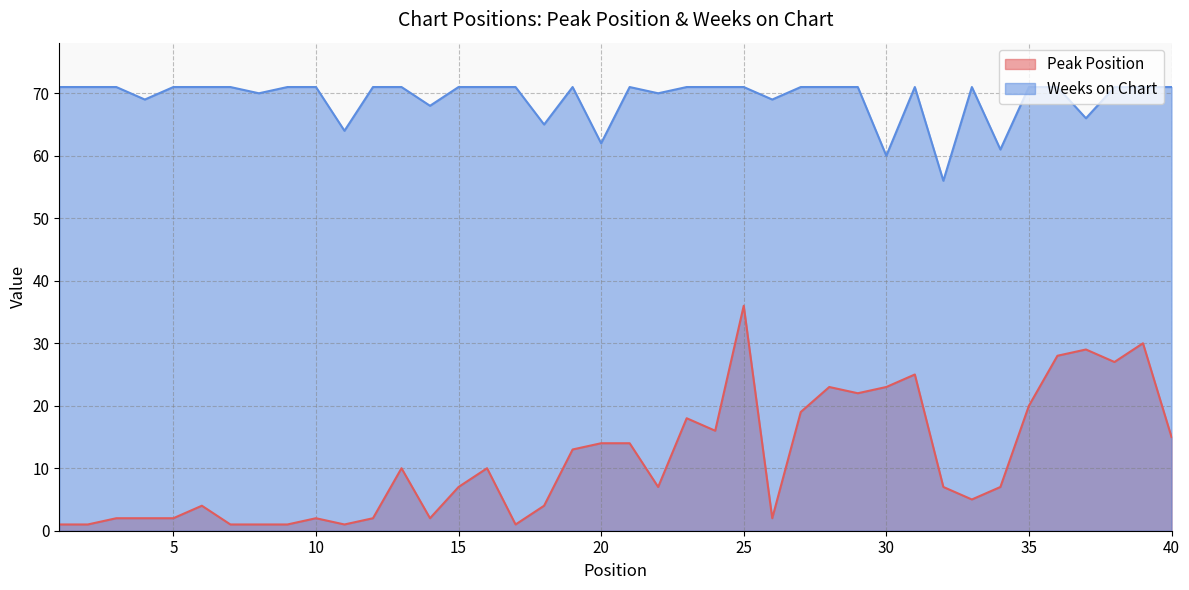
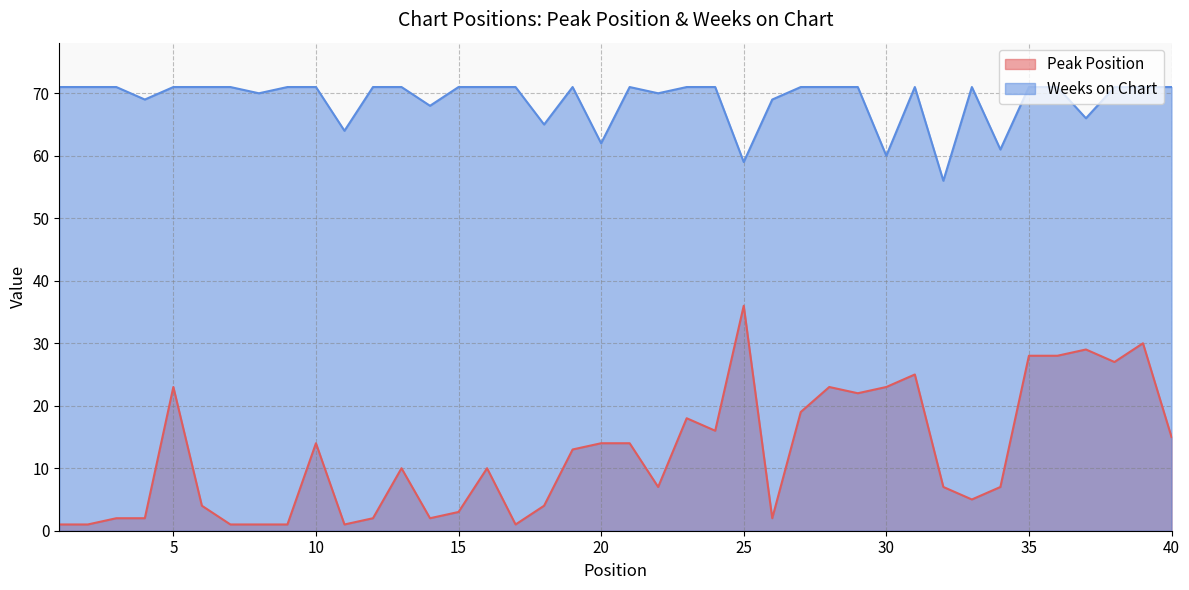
Peak Position, 5: 2 -> 23
Peak Position, 10: 2 -> 14
Peak Position, 15: 7 -> 3
Weeks on Chart, 25: 71 -> 59
Peak Position, 35: 20 -> 28
